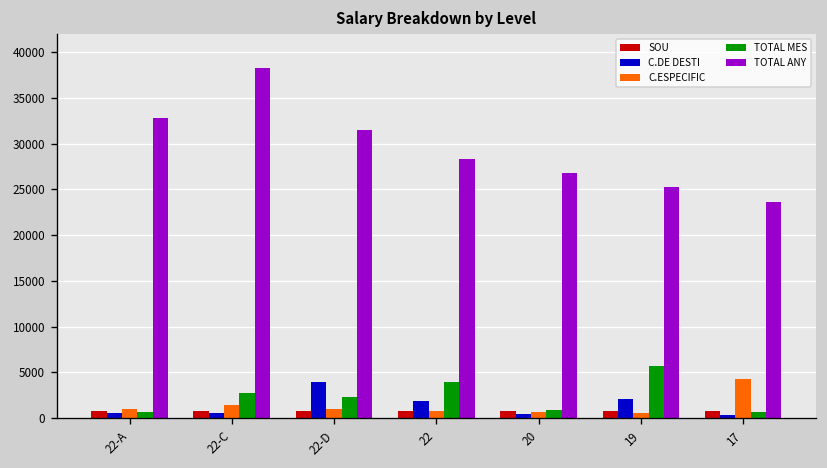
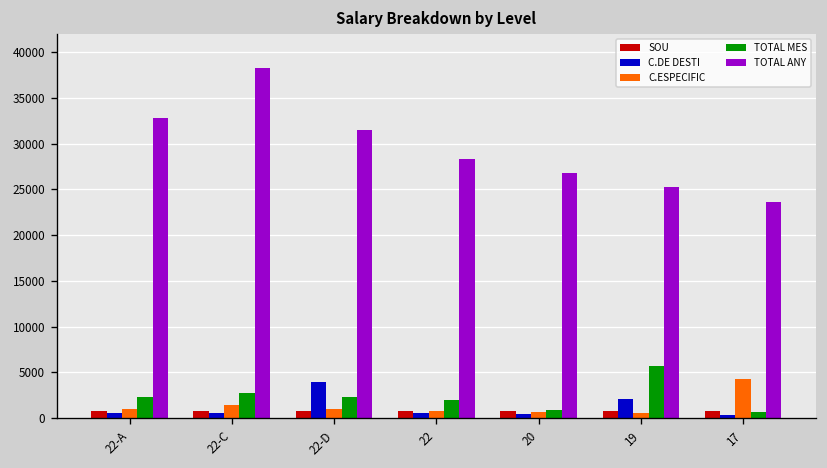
TOTAL MES, 22-A: 1000 -> 2000
C.DE DESTI, 22: 2000 -> 1000
TOTAL MES, 22: 4000 -> 2000
